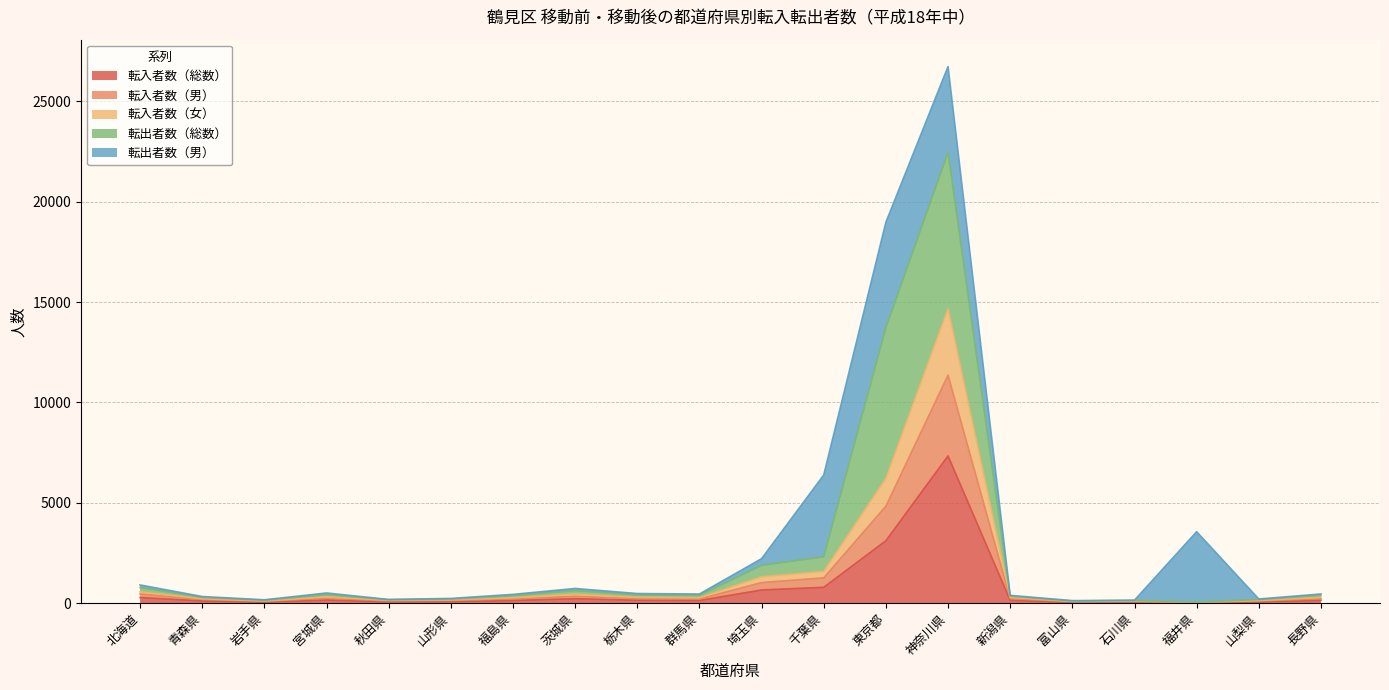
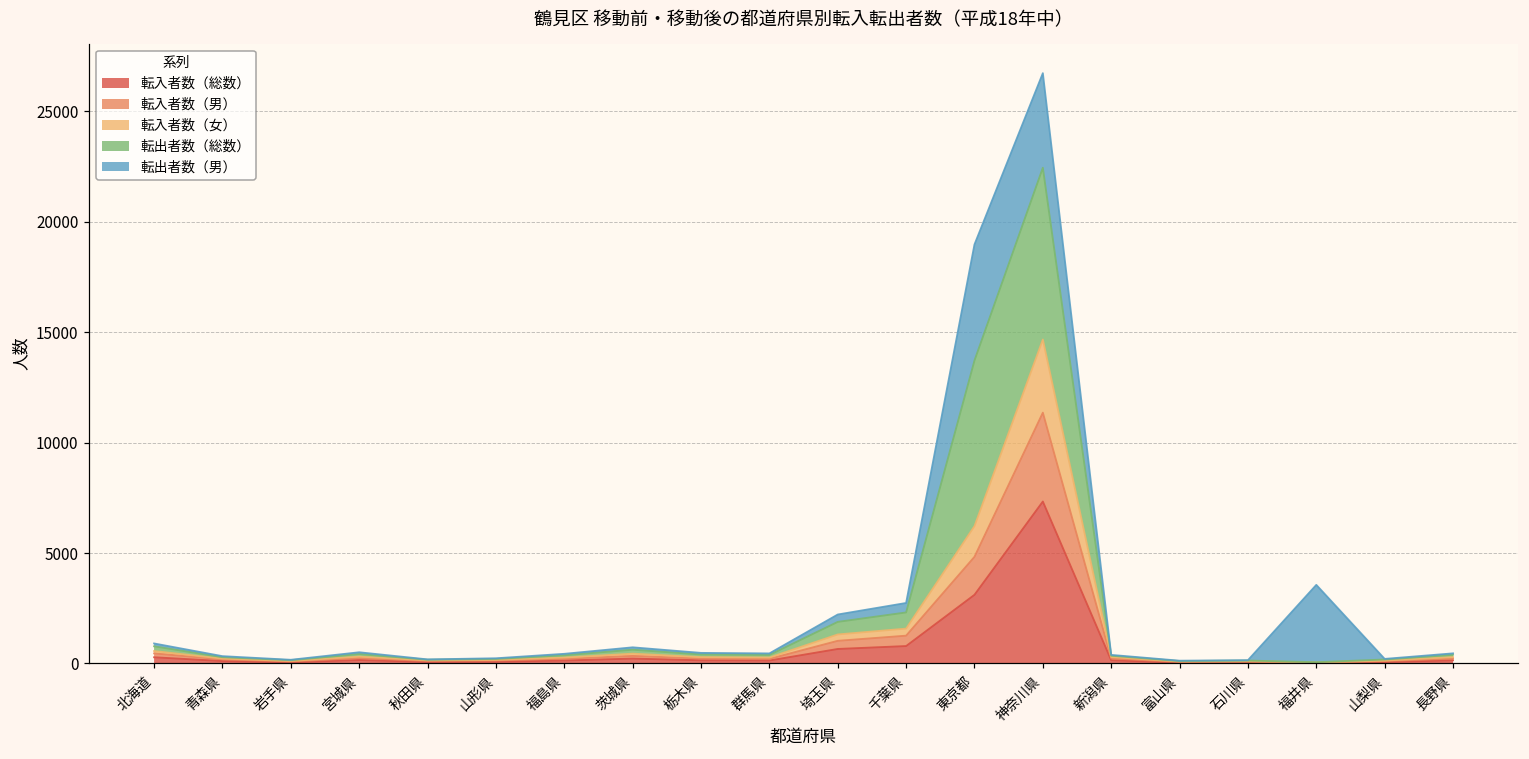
転出者数（男）, 千葉県: 4100 -> 400
